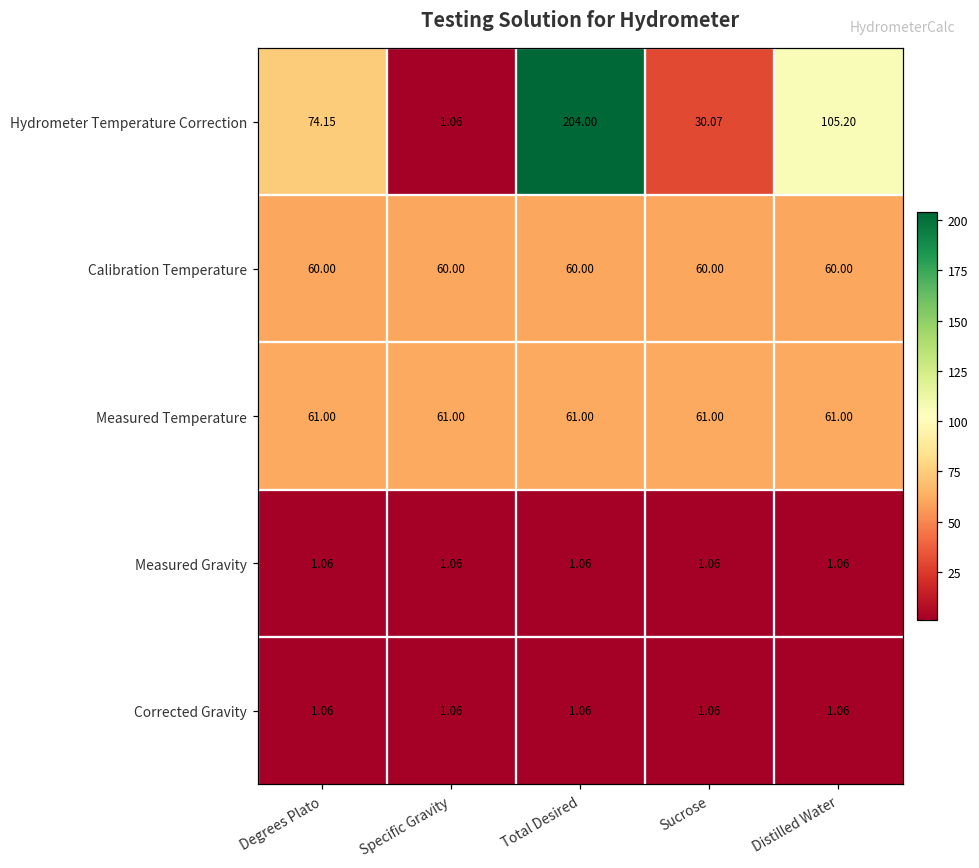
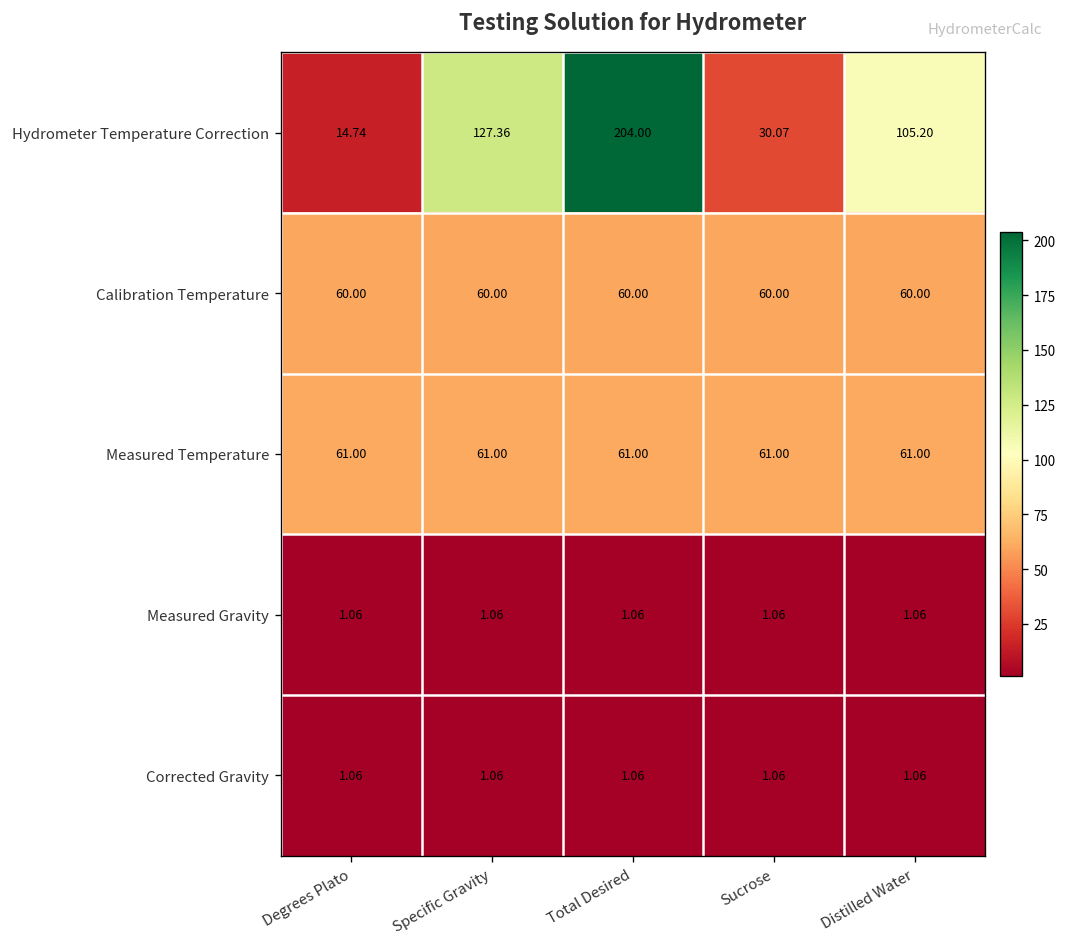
Hydrometer Temperature Correction, Degrees Plato: 74.15 -> 14.74
Hydrometer Temperature Correction, Specific Gravity: 1.06 -> 127.36
